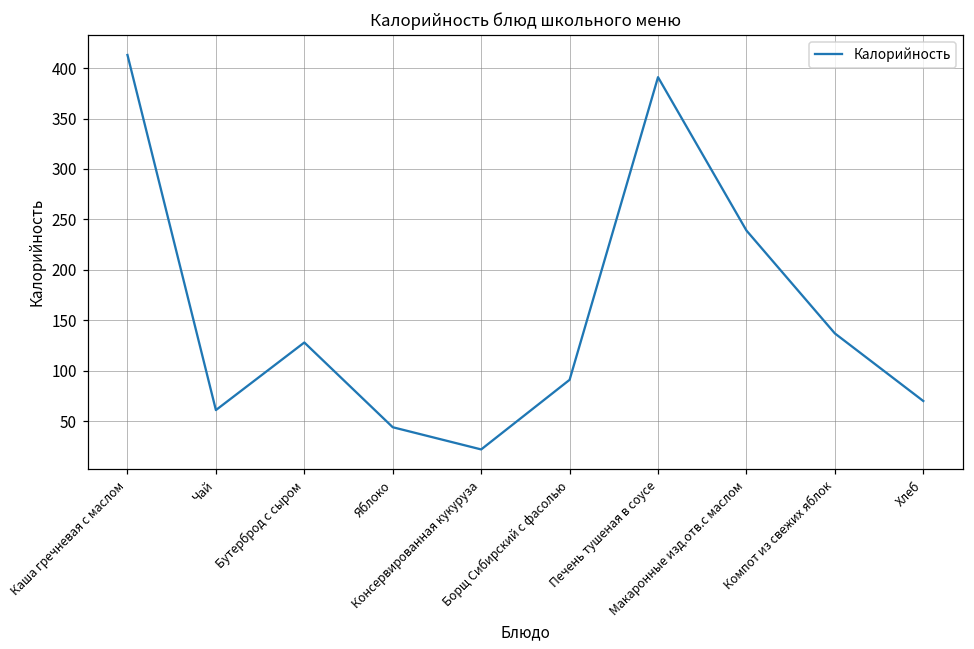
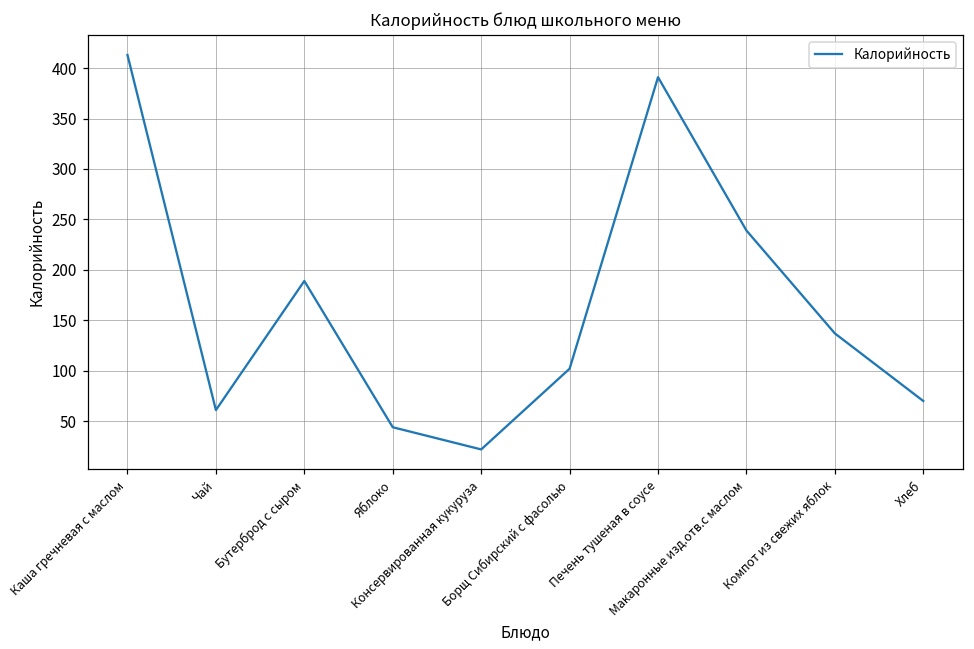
Бутерброд с сыром: 130 -> 190
Борщ Сибирский с фасолью: 90 -> 100
